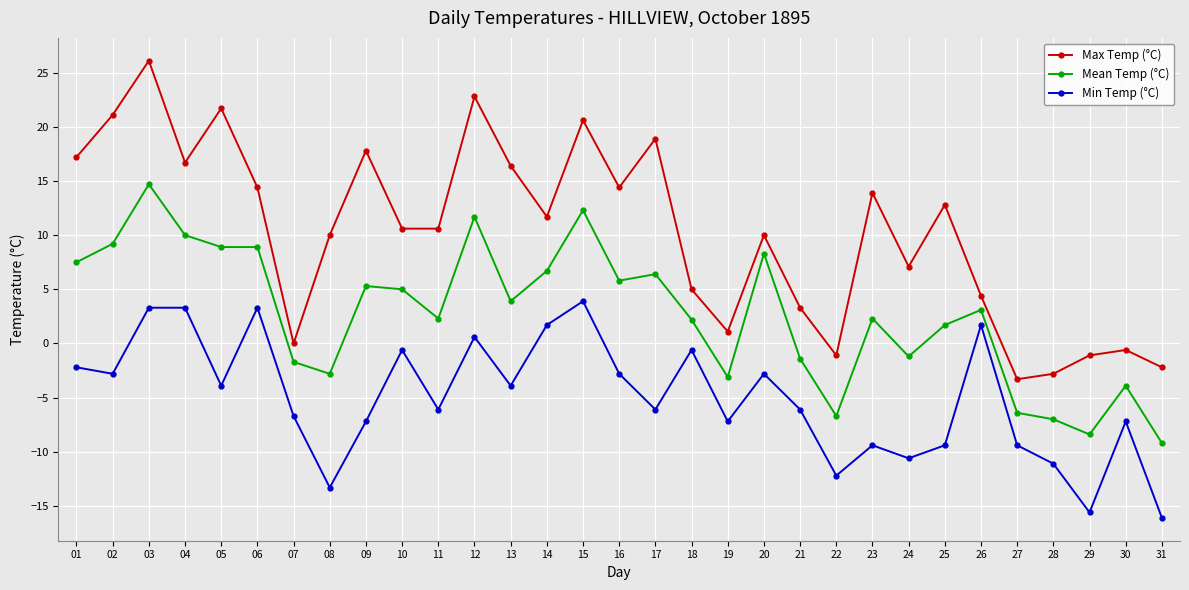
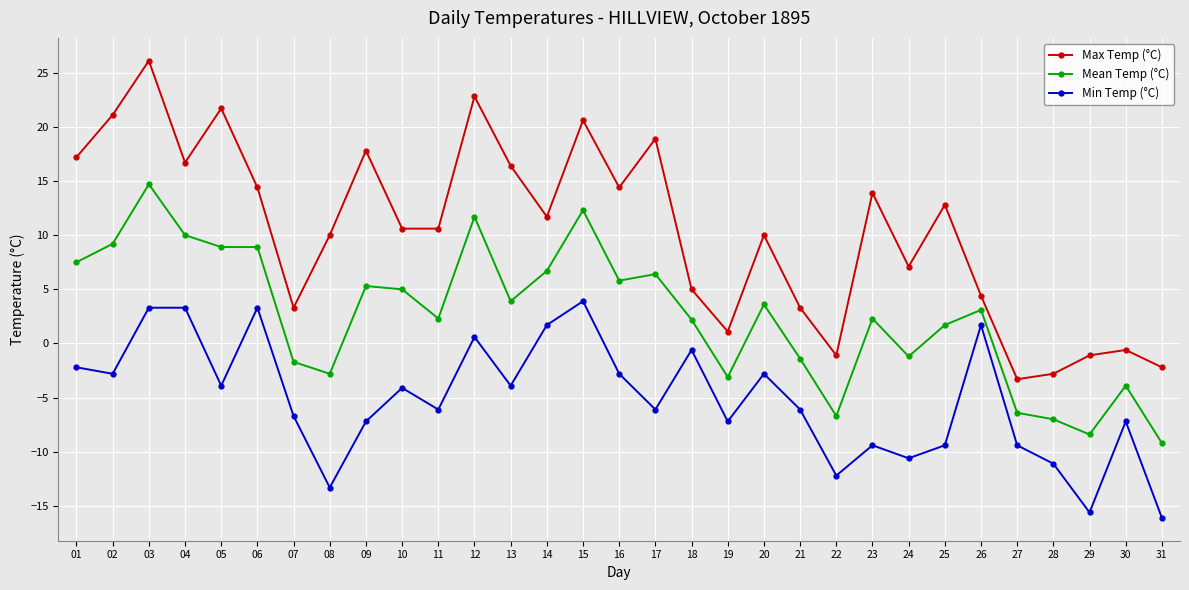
Max Temp (°C), 07: 0.0 -> 3.3
Min Temp (°C), 10: -0.6 -> -4.1
Mean Temp (°C), 20: 8.3 -> 3.6
